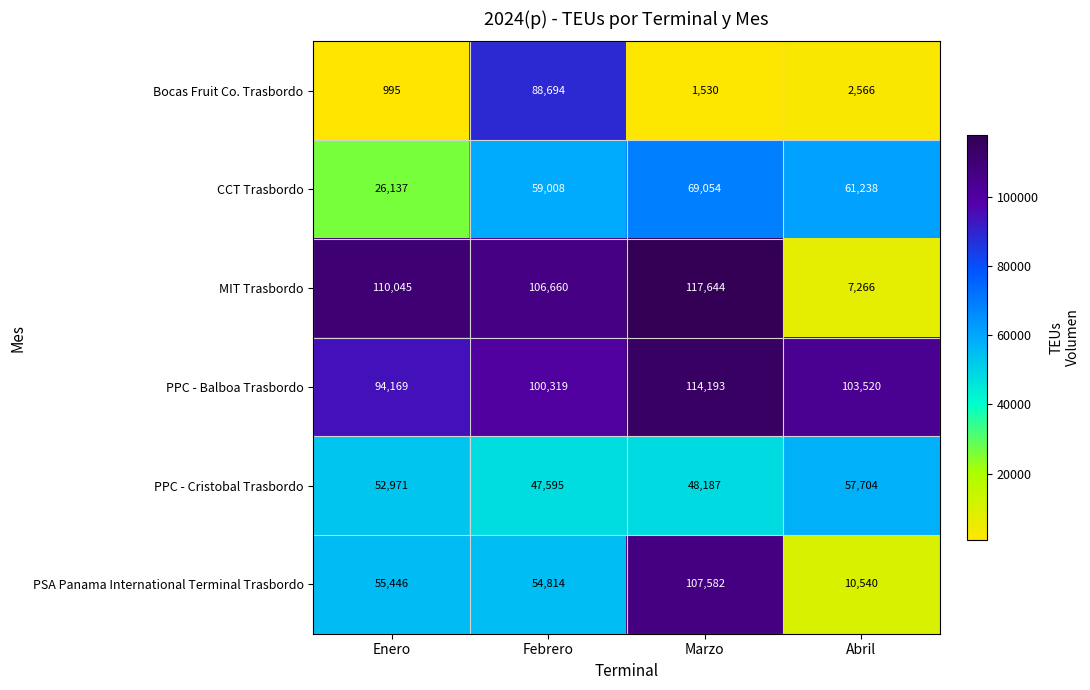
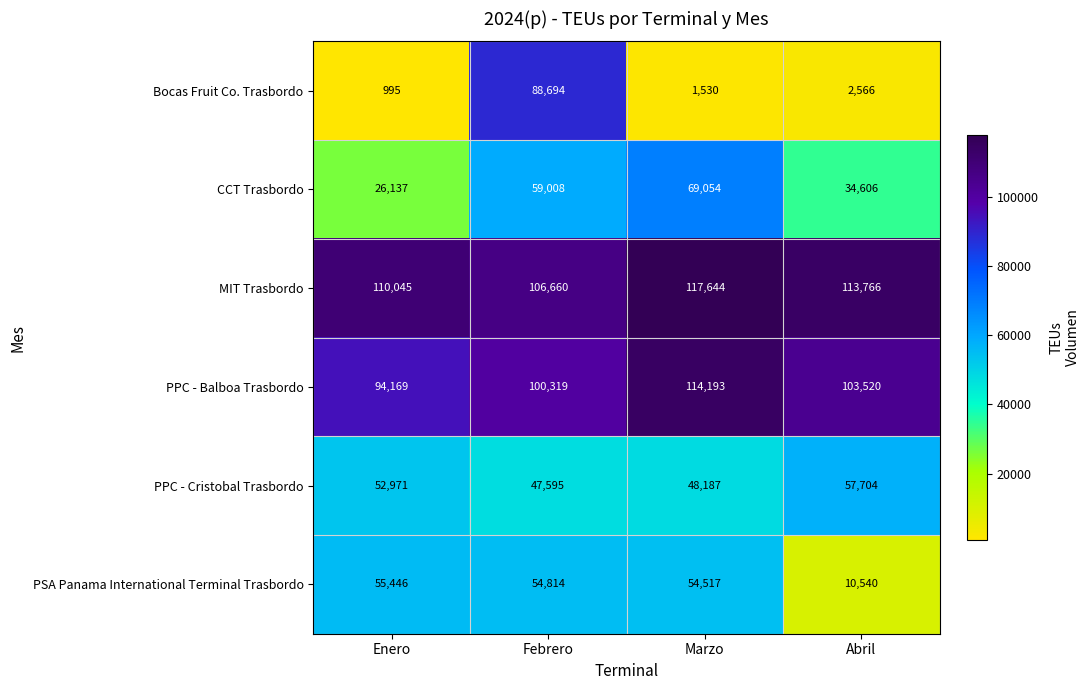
CCT Trasbordo, Abril: 61,238 -> 34,606
MIT Trasbordo, Abril: 7,266 -> 113,766
PSA Panama International Terminal Trasbordo, Marzo: 107,582 -> 54,517
